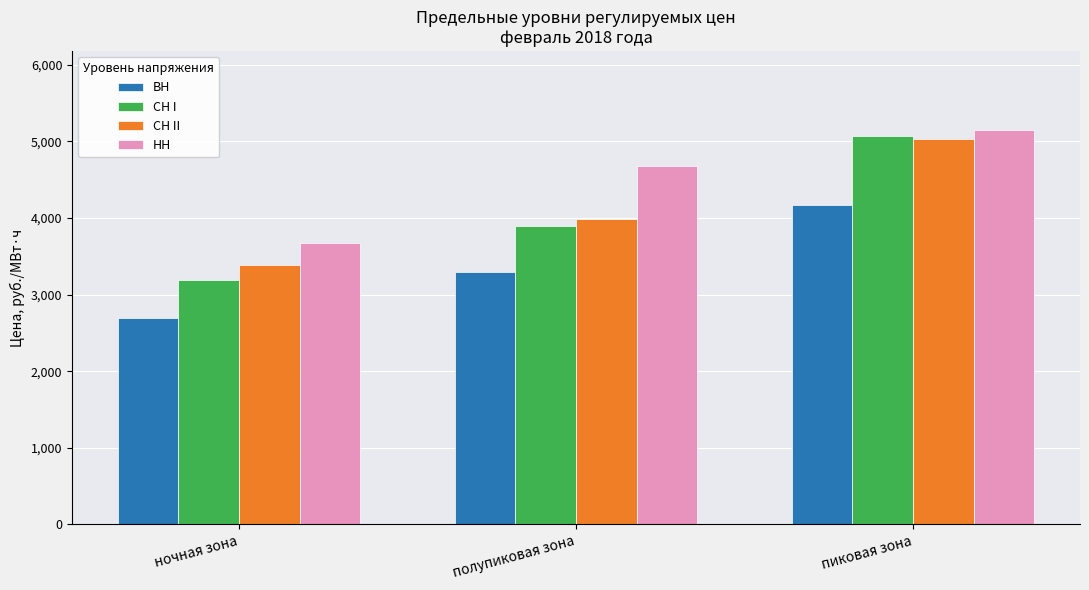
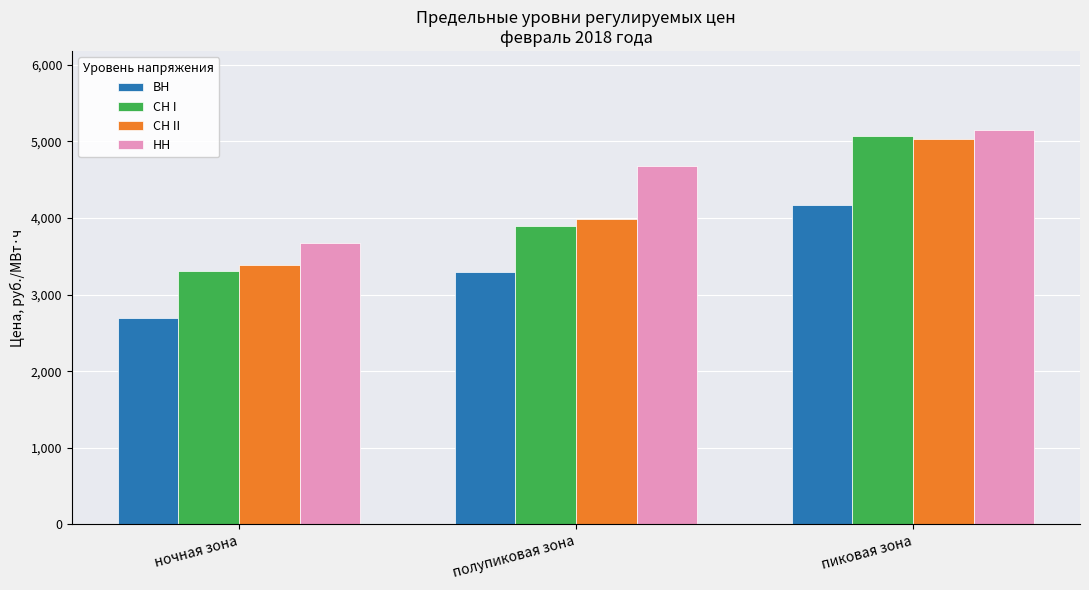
СН I, ночная зона: 3,200 -> 3,300
